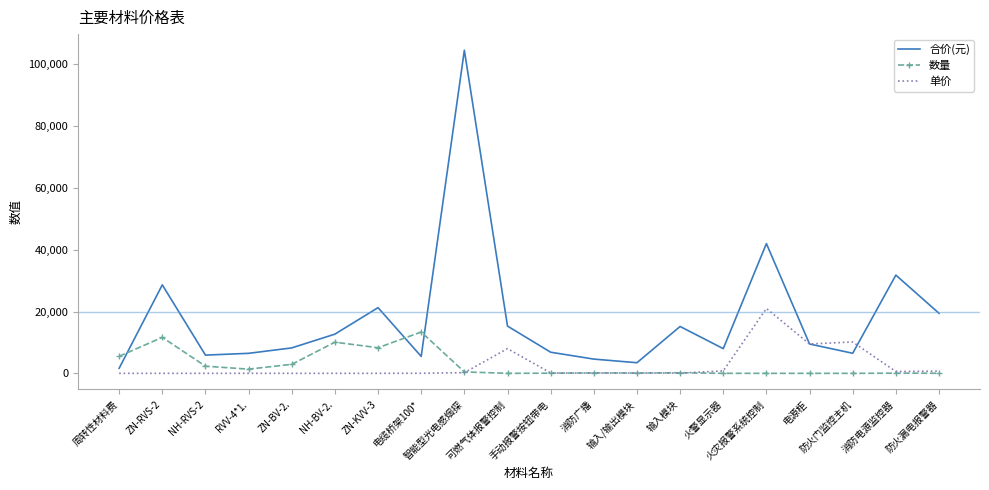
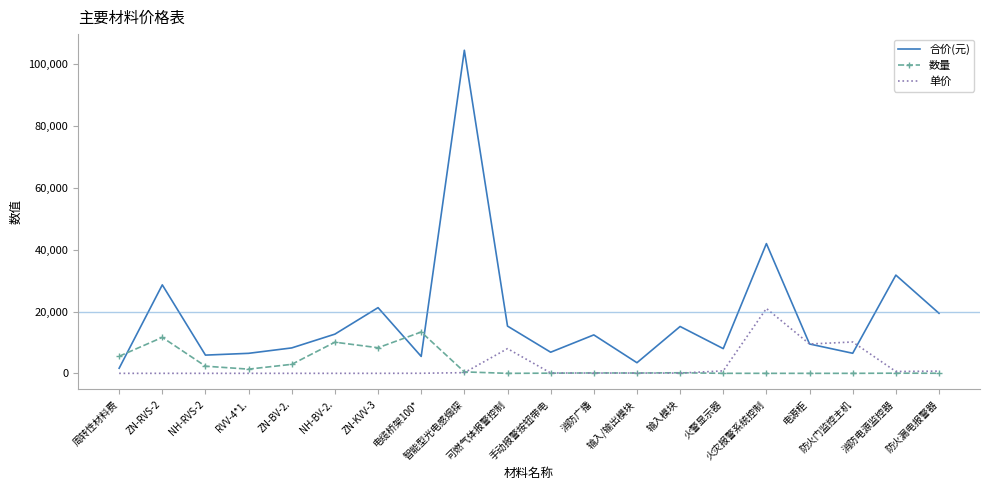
合价(元), 消防广播: 5,000 -> 12,000
